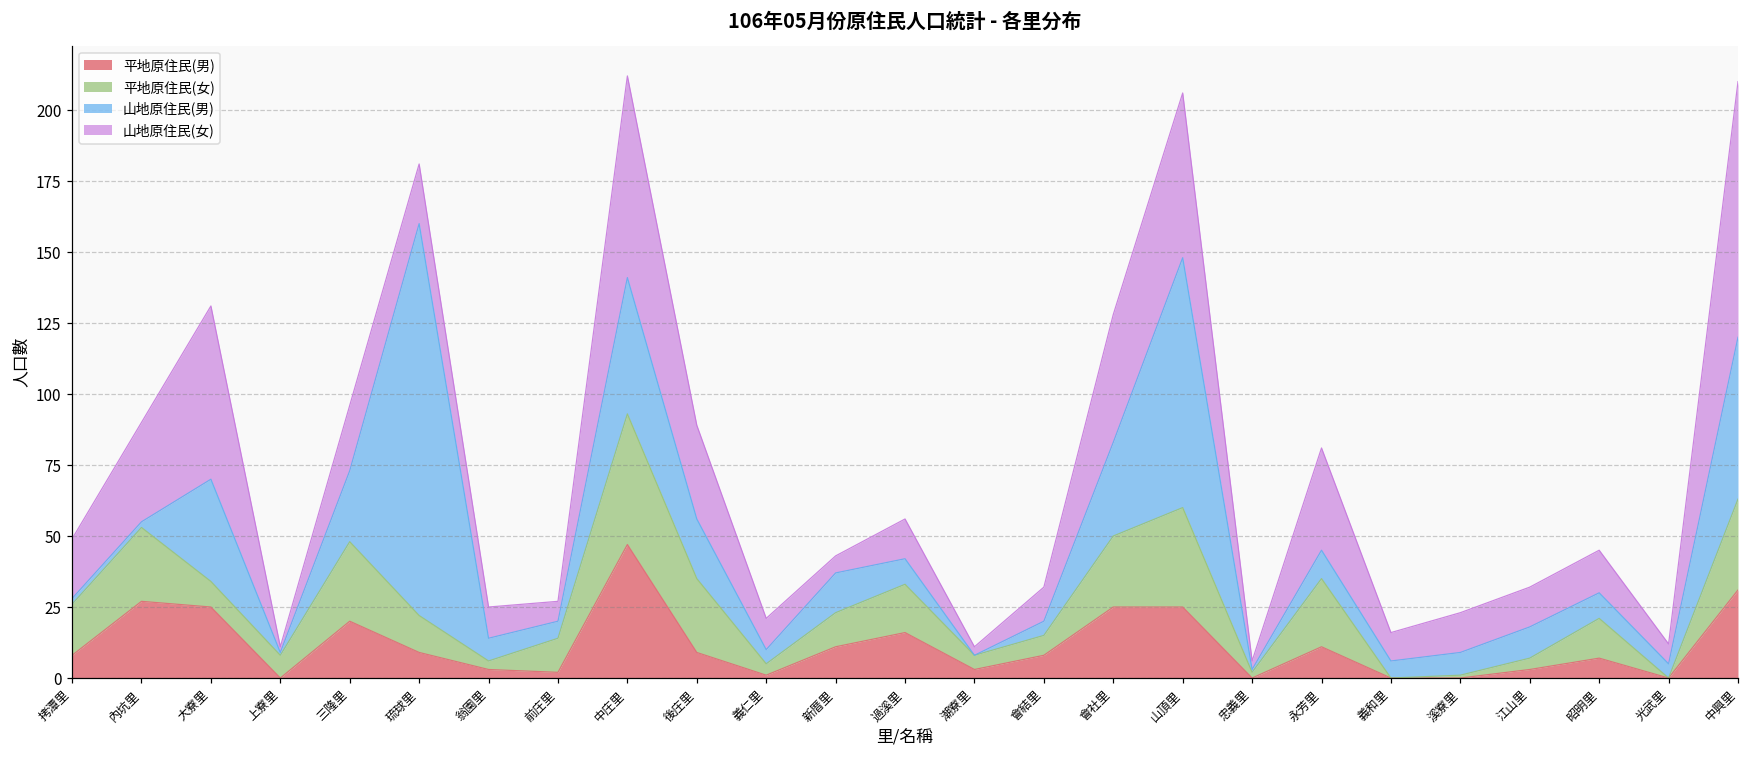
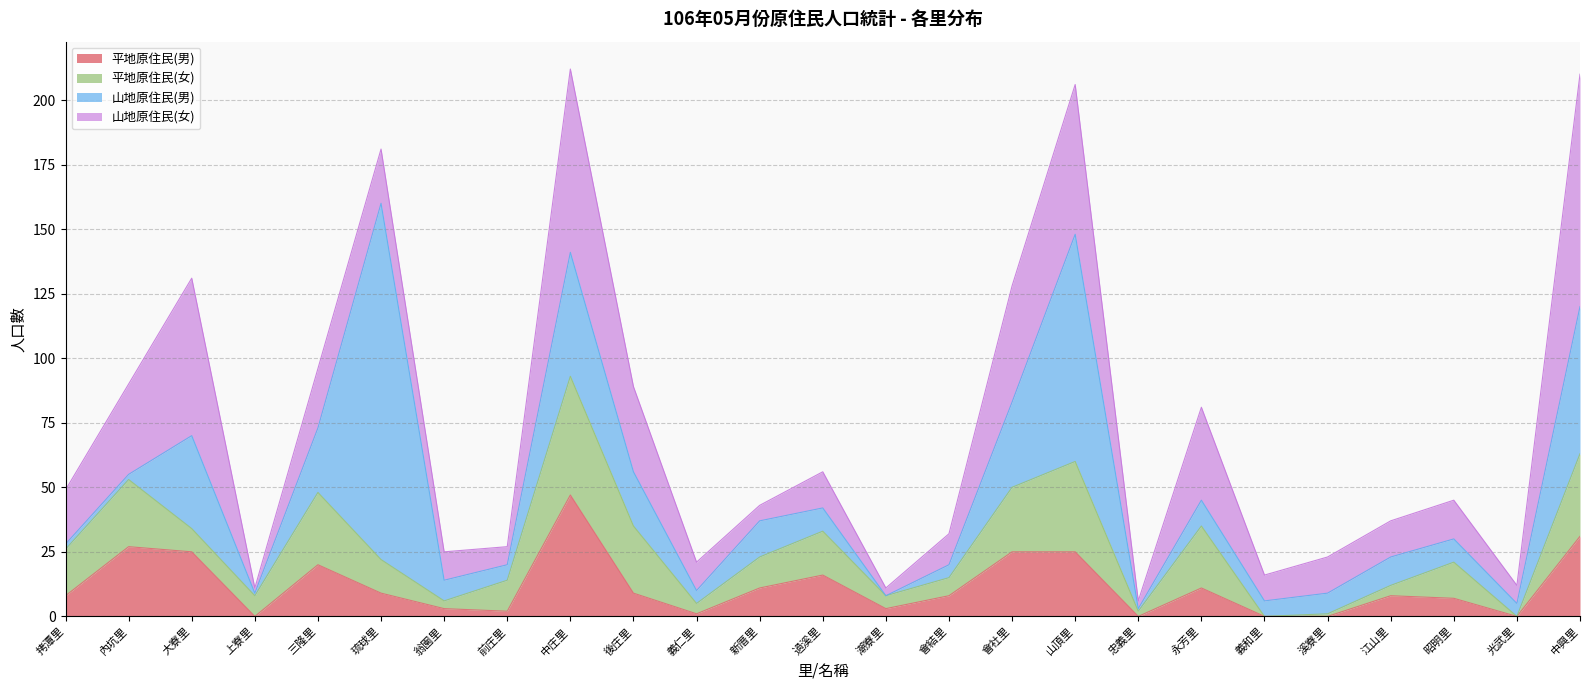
平地原住民(男), 江山里: 3 -> 8
